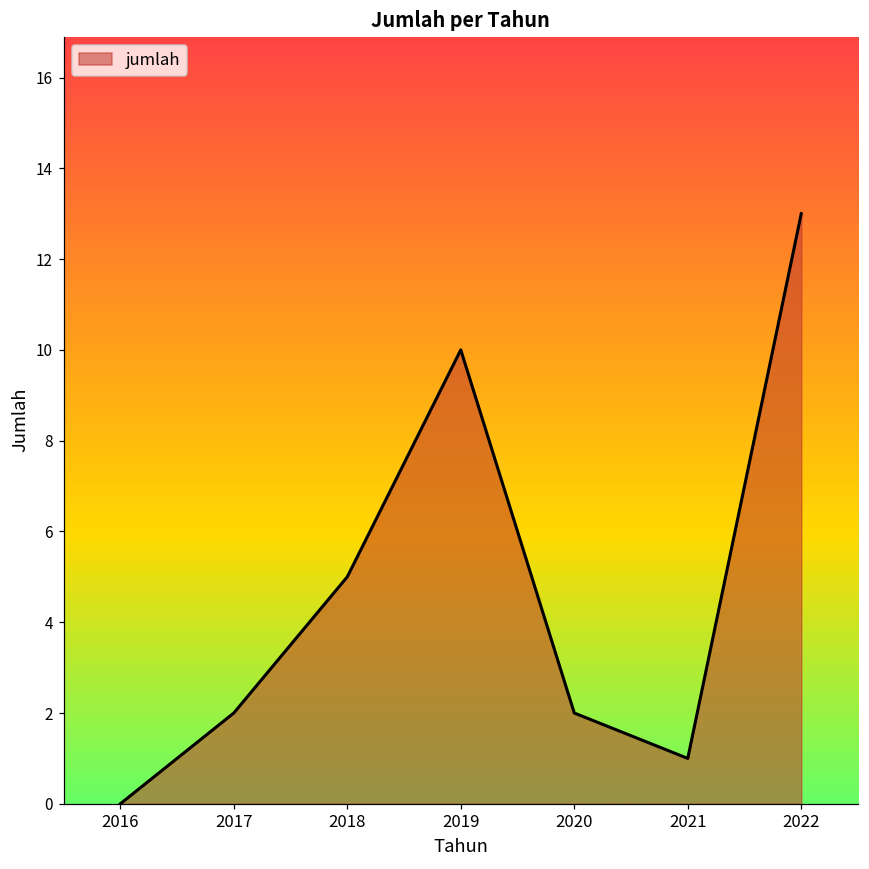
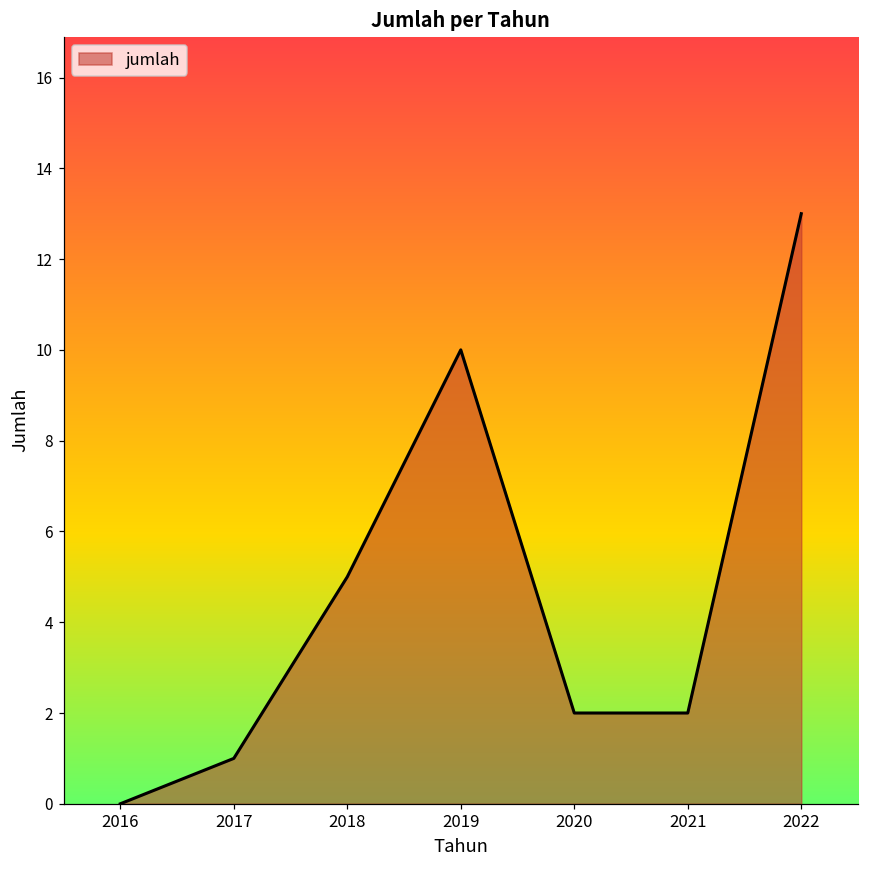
2017: 2 -> 1
2021: 1 -> 2
